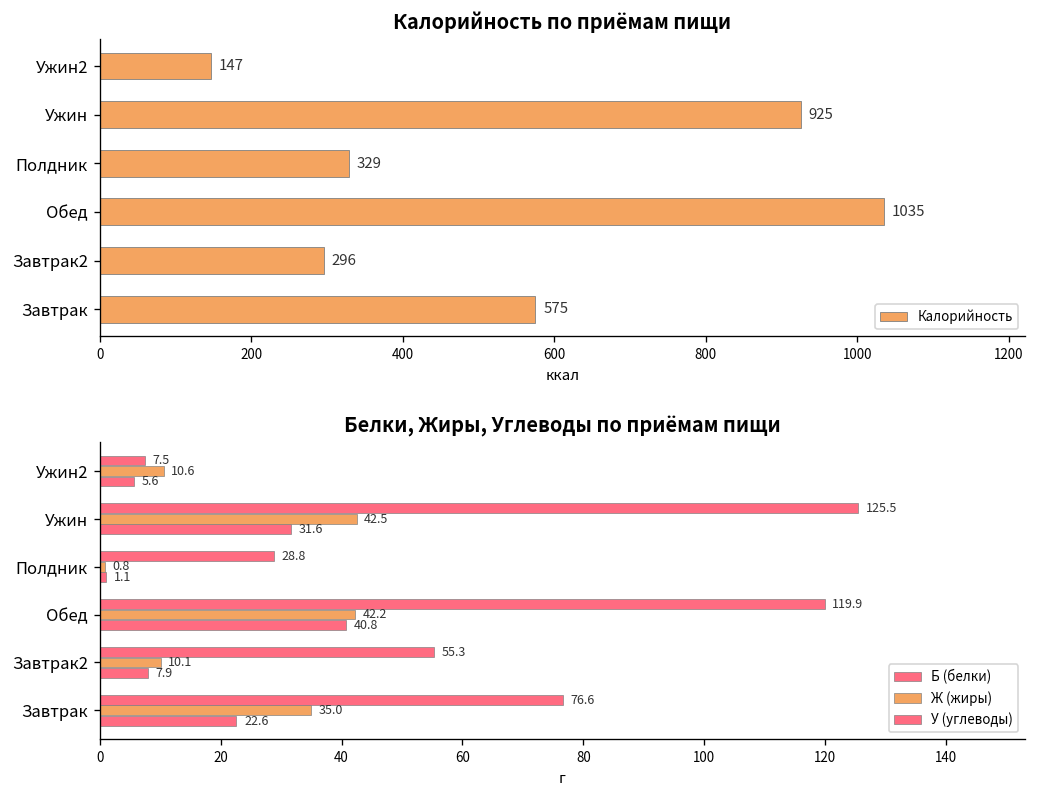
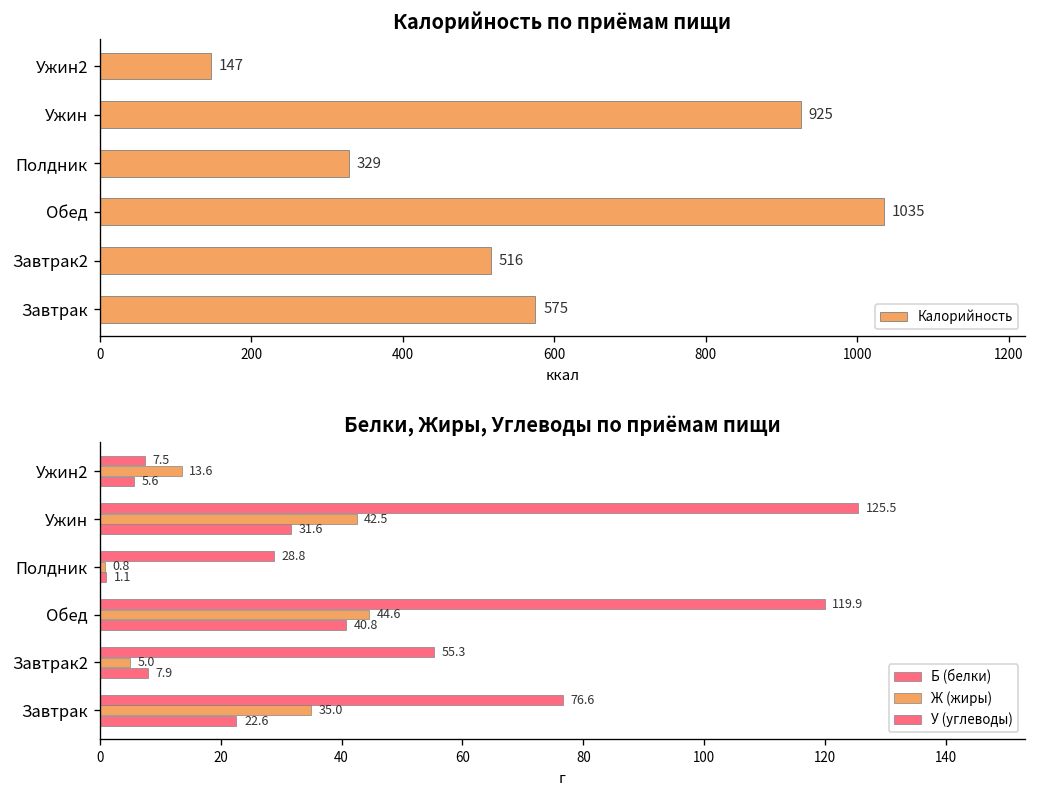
Калорийность по приёмам пищи, Завтрак2: 296 -> 516
Белки, Жиры, Углеводы по приёмам пищи, Ж (жиры), Ужин2: 10.6 -> 13.6
Белки, Жиры, Углеводы по приёмам пищи, Ж (жиры), Обед: 42.2 -> 44.6
Белки, Жиры, Углеводы по приёмам пищи, Ж (жиры), Завтрак2: 10.1 -> 5.0
